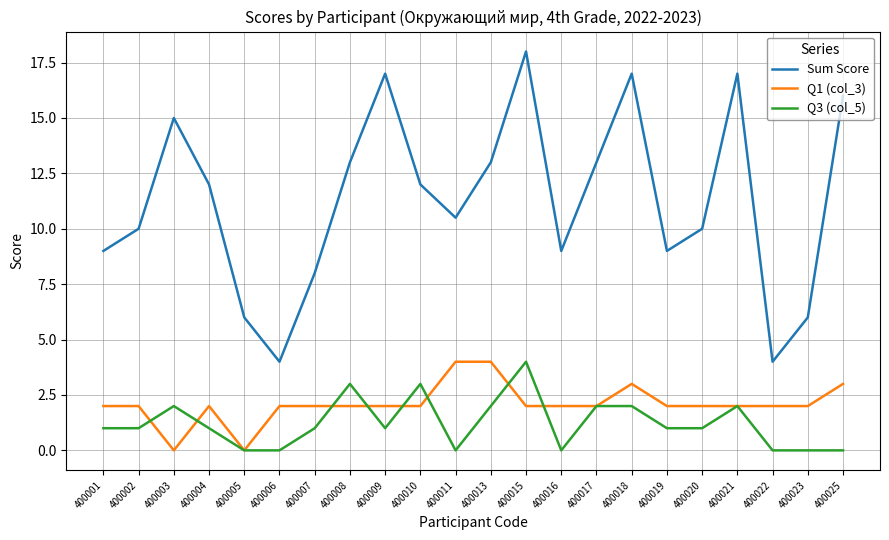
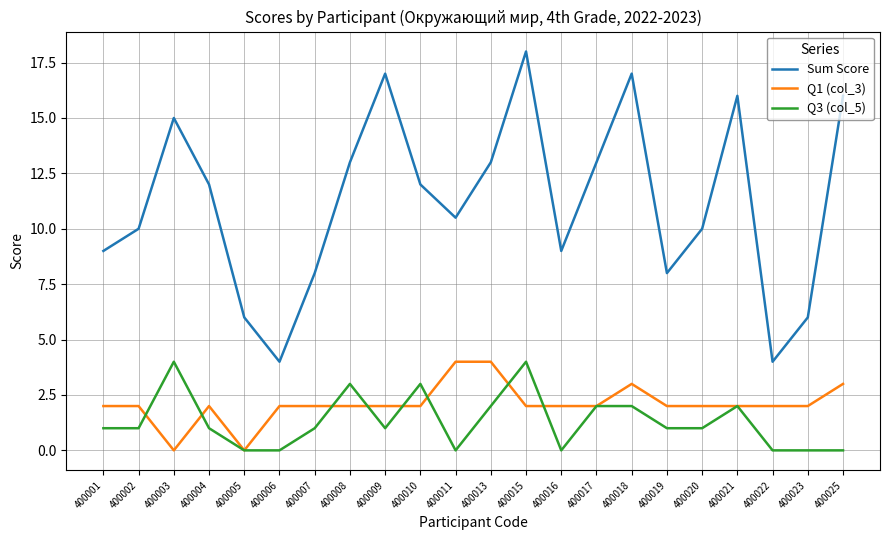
Q3 (col_5), 400003: 2 -> 4
Sum Score, 400019: 9 -> 8
Sum Score, 400021: 17 -> 16
